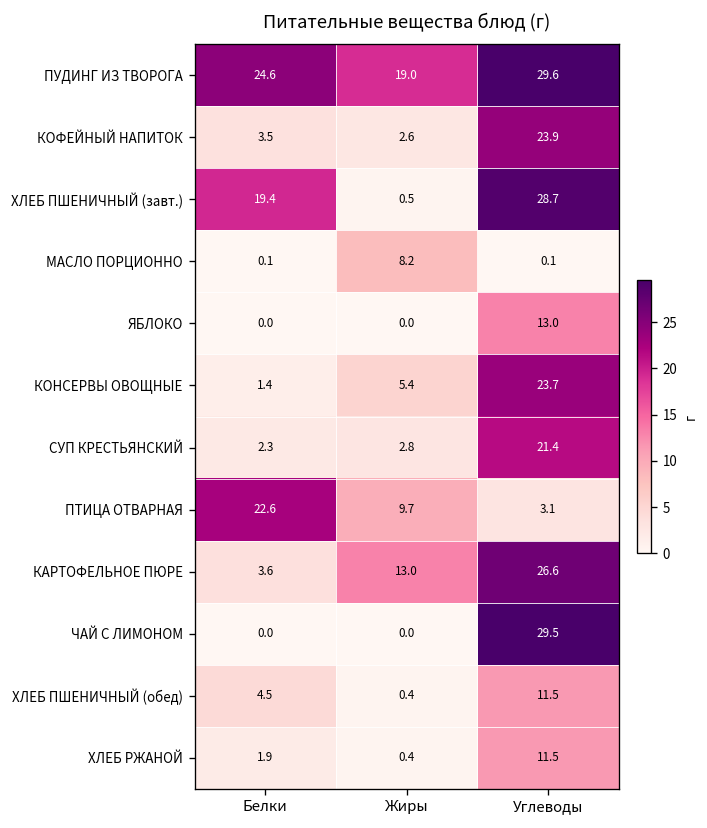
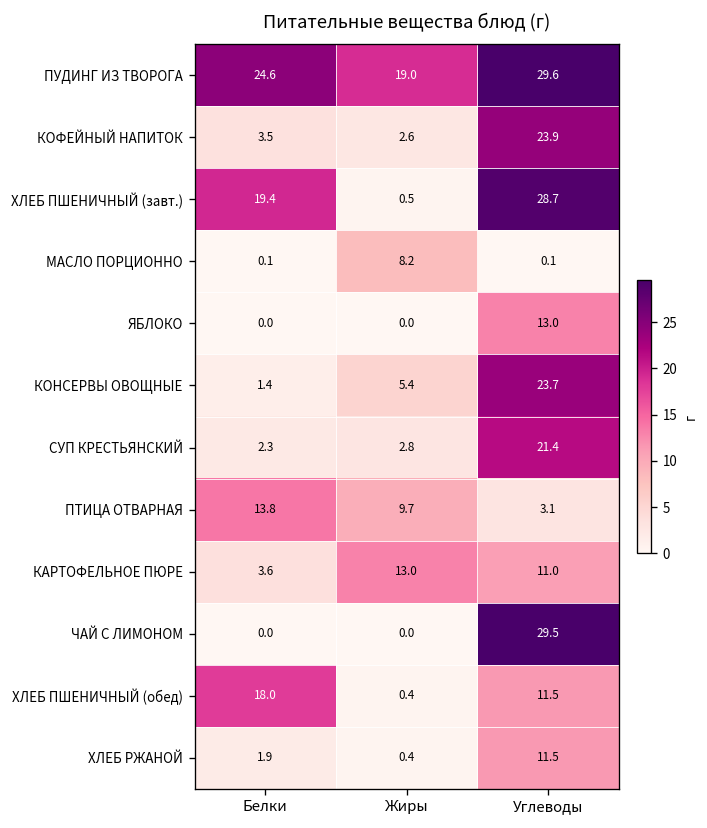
ПТИЦА ОТВАРНАЯ, Белки: 22.6 -> 13.8
КАРТОФЕЛЬНОЕ ПЮРЕ, Углеводы: 26.6 -> 11.0
ХЛЕБ ПШЕНИЧНЫЙ (обед), Белки: 4.5 -> 18.0
